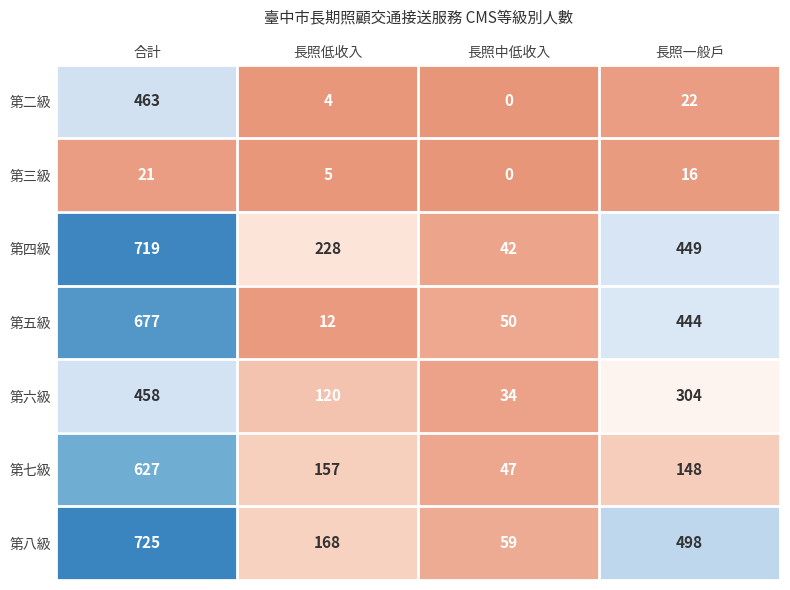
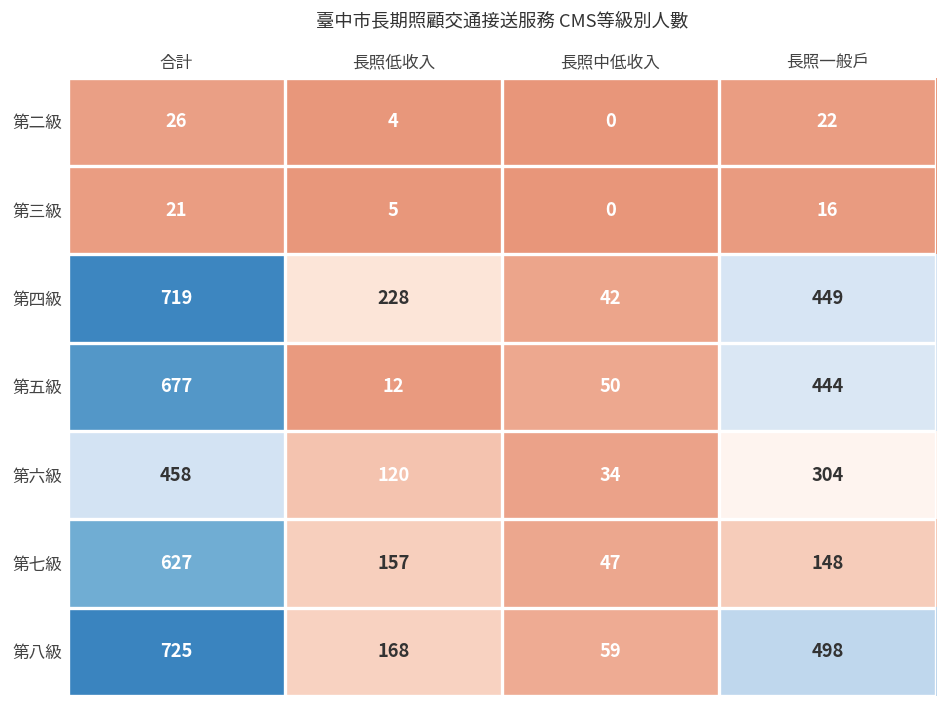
第二級, 合計: 463 -> 26
